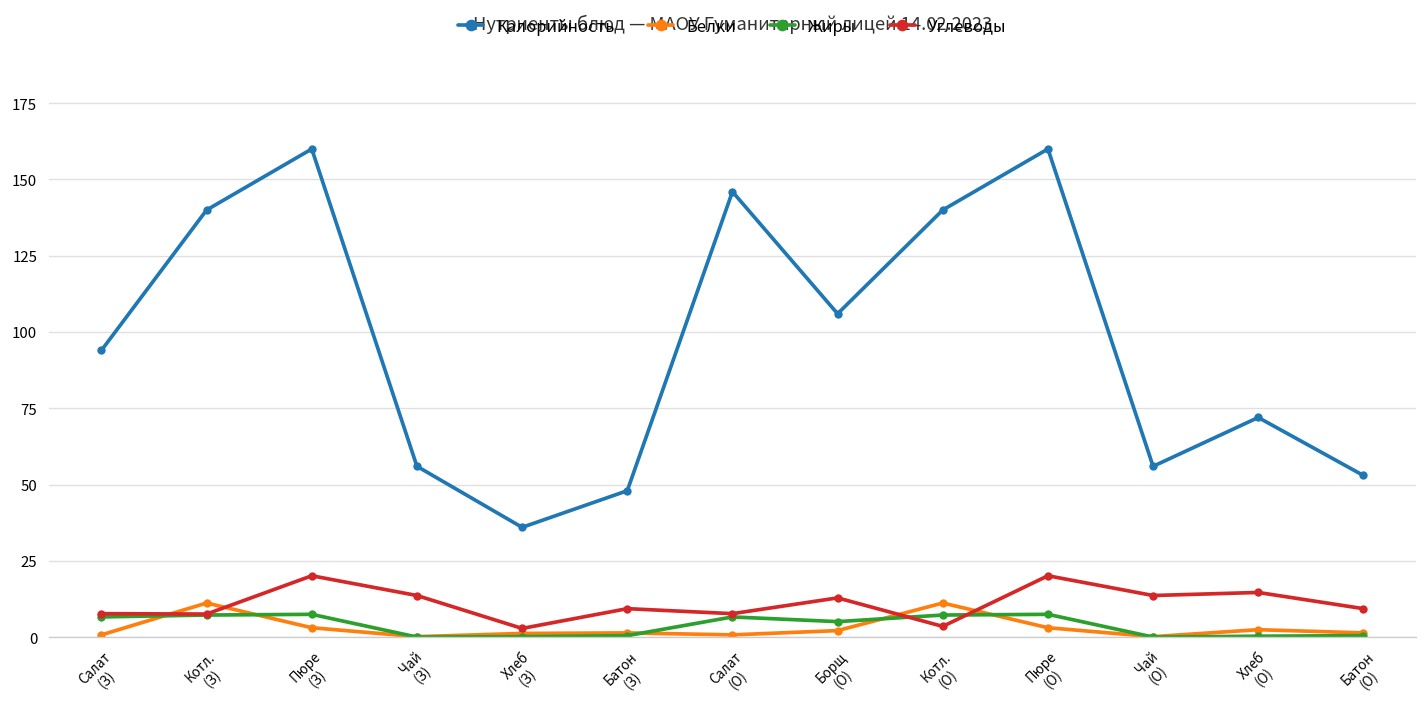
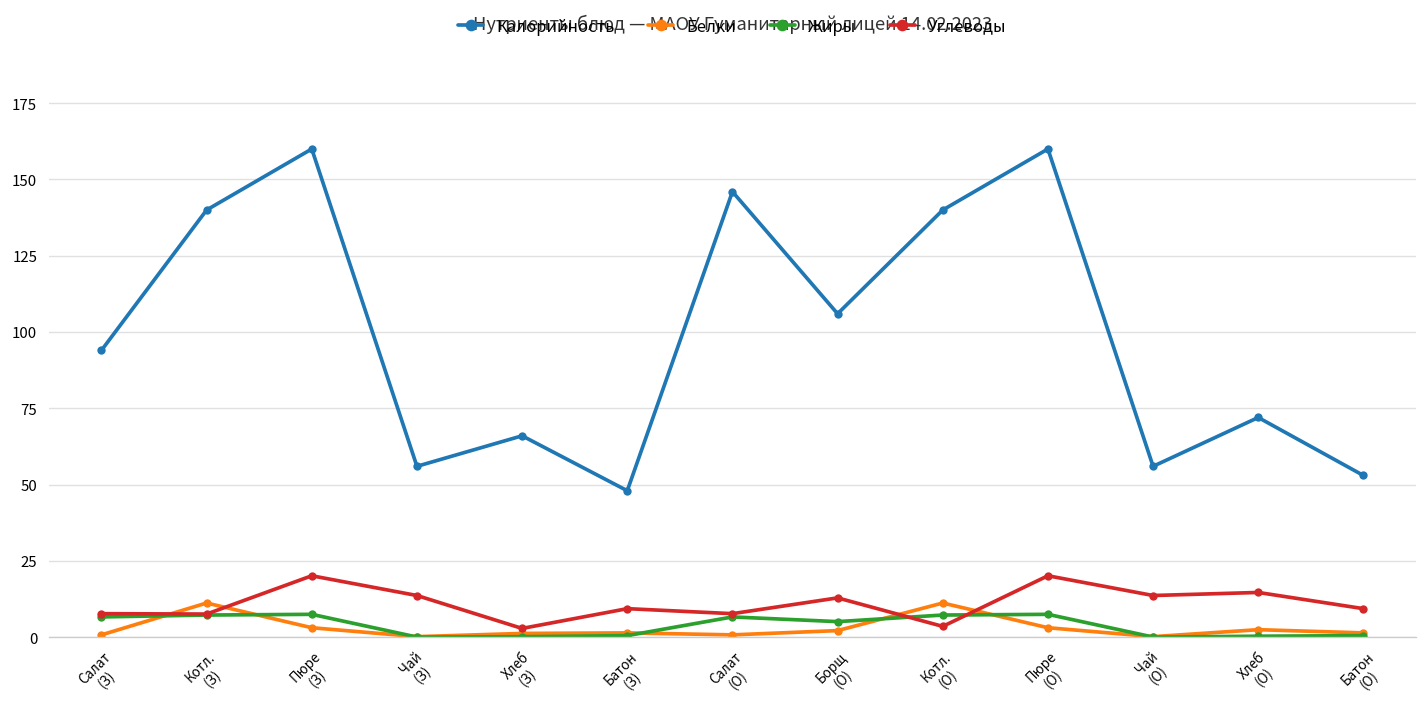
Калорийность, Хлеб (З): 36 -> 66
